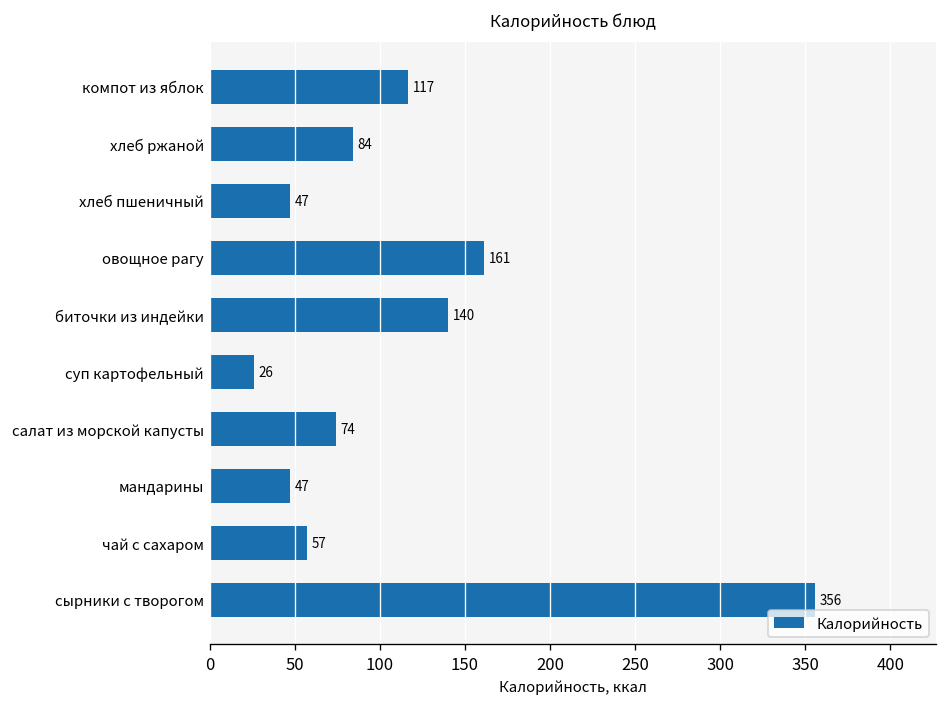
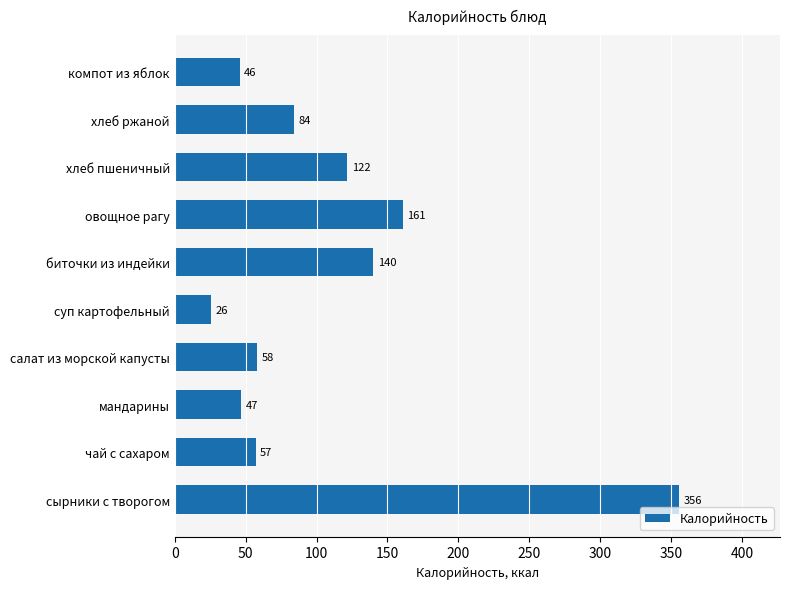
компот из яблок: 117 -> 46
хлеб пшеничный: 47 -> 122
салат из морской капусты: 74 -> 58
